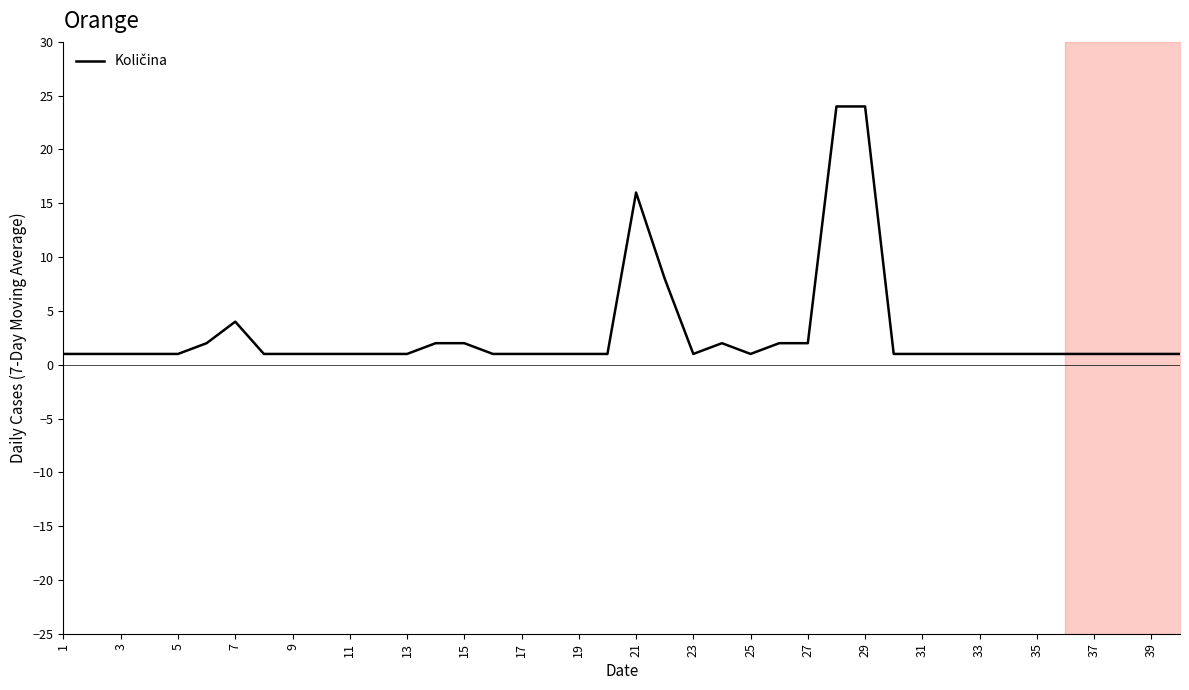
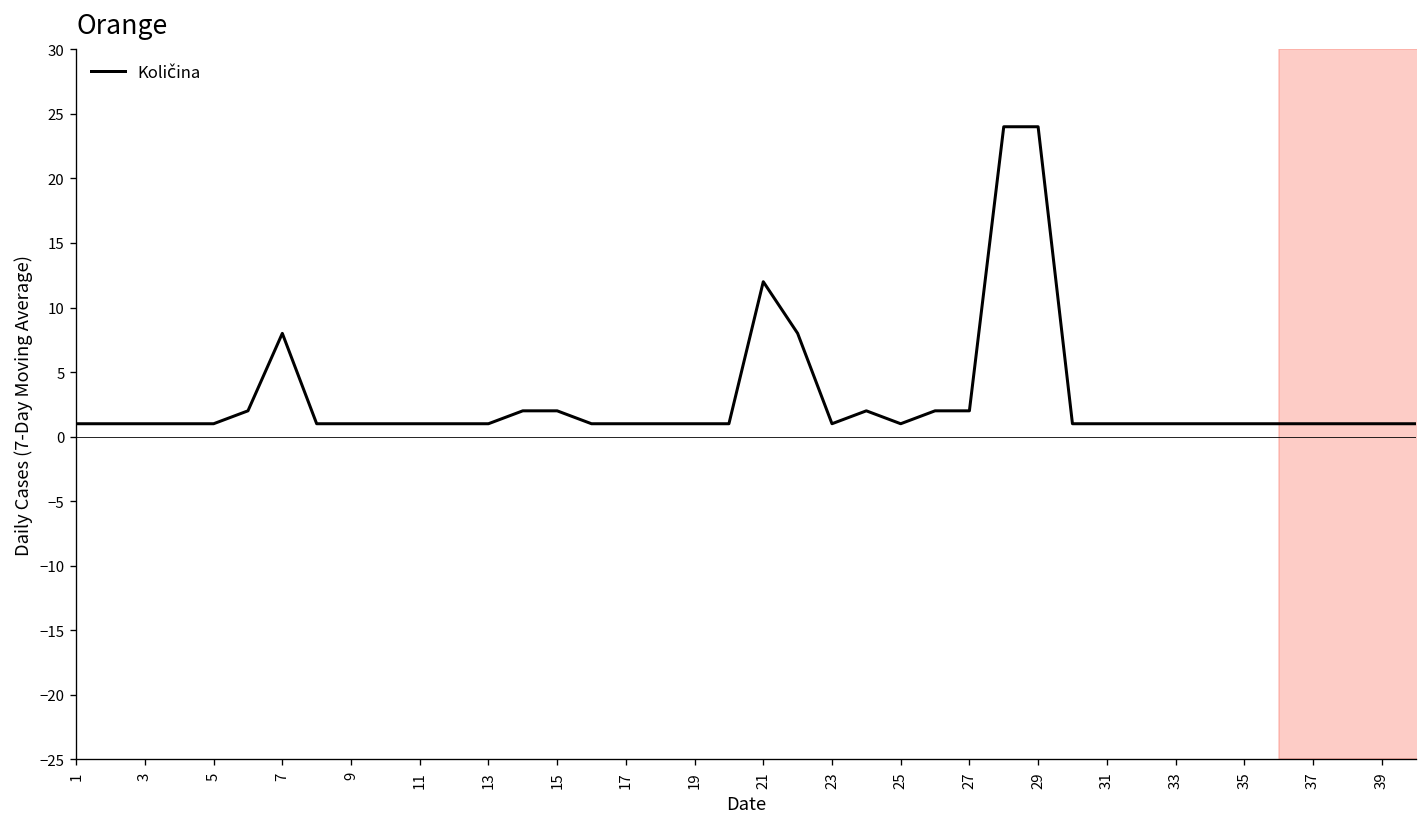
7: 4 -> 8
21: 16 -> 12
